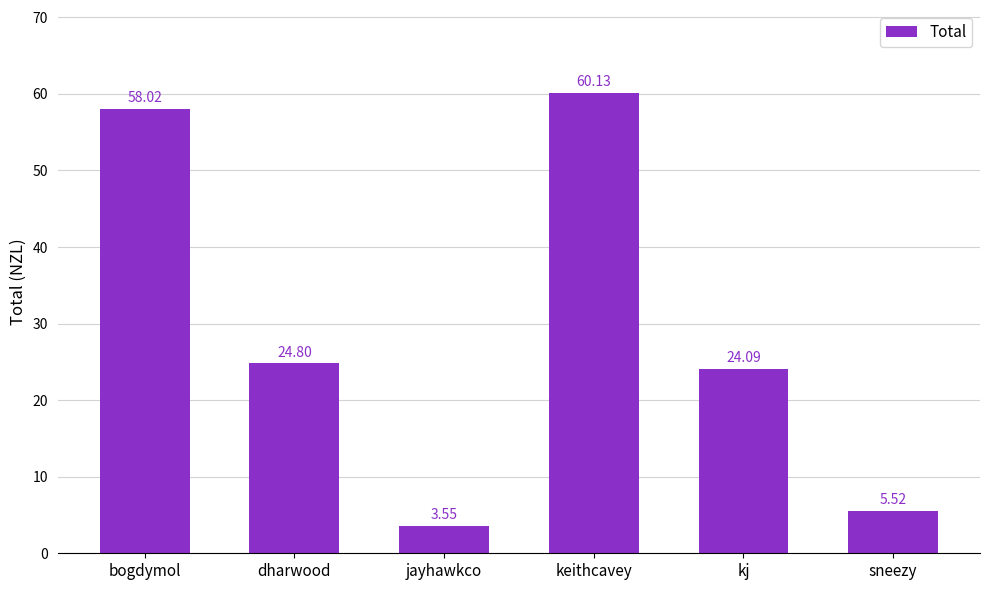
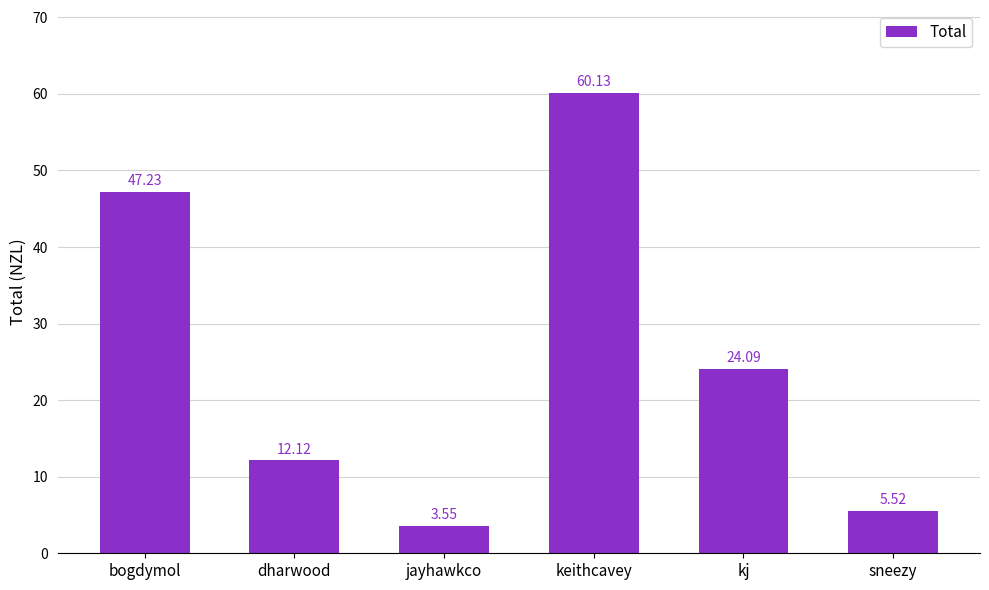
bogdymol: 58.02 -> 47.23
dharwood: 24.80 -> 12.12
